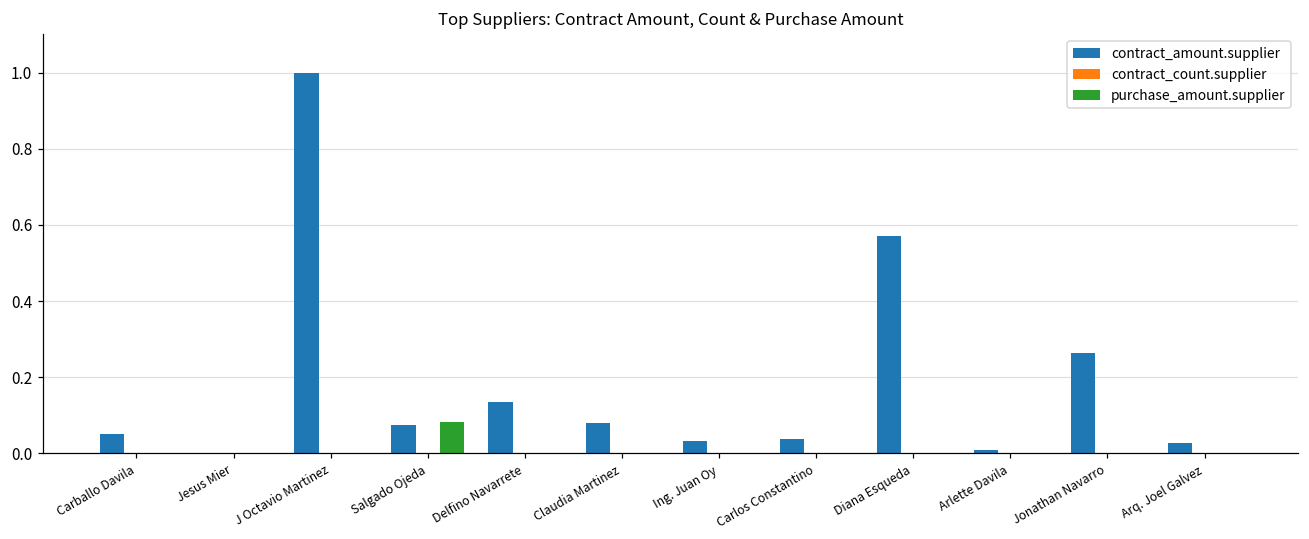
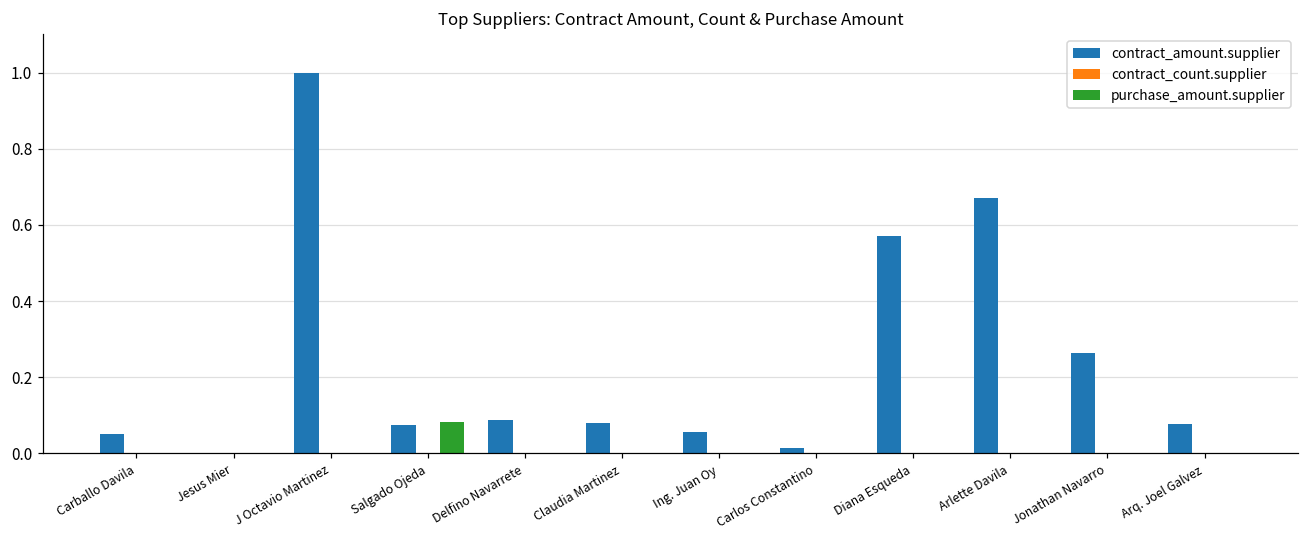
contract_amount.supplier, Delfino Navarrete: 0.13 -> 0.09
contract_amount.supplier, Ing. Juan Oy: 0.03 -> 0.06
contract_amount.supplier, Carlos Constantino: 0.04 -> 0.01
contract_amount.supplier, Arlette Davila: 0.01 -> 0.67
contract_amount.supplier, Arq. Joel Galvez: 0.03 -> 0.08
